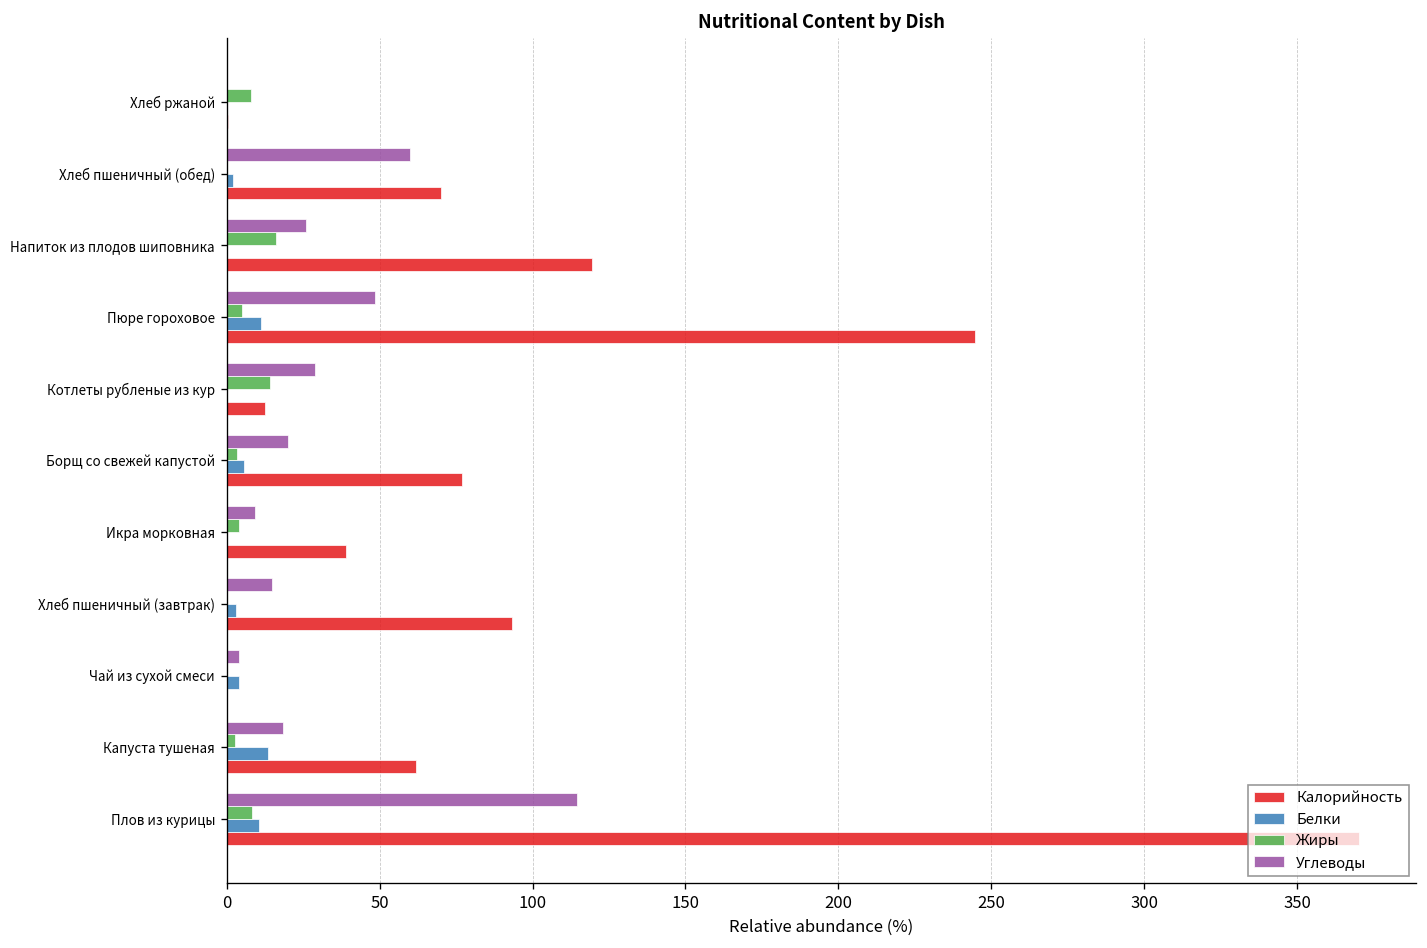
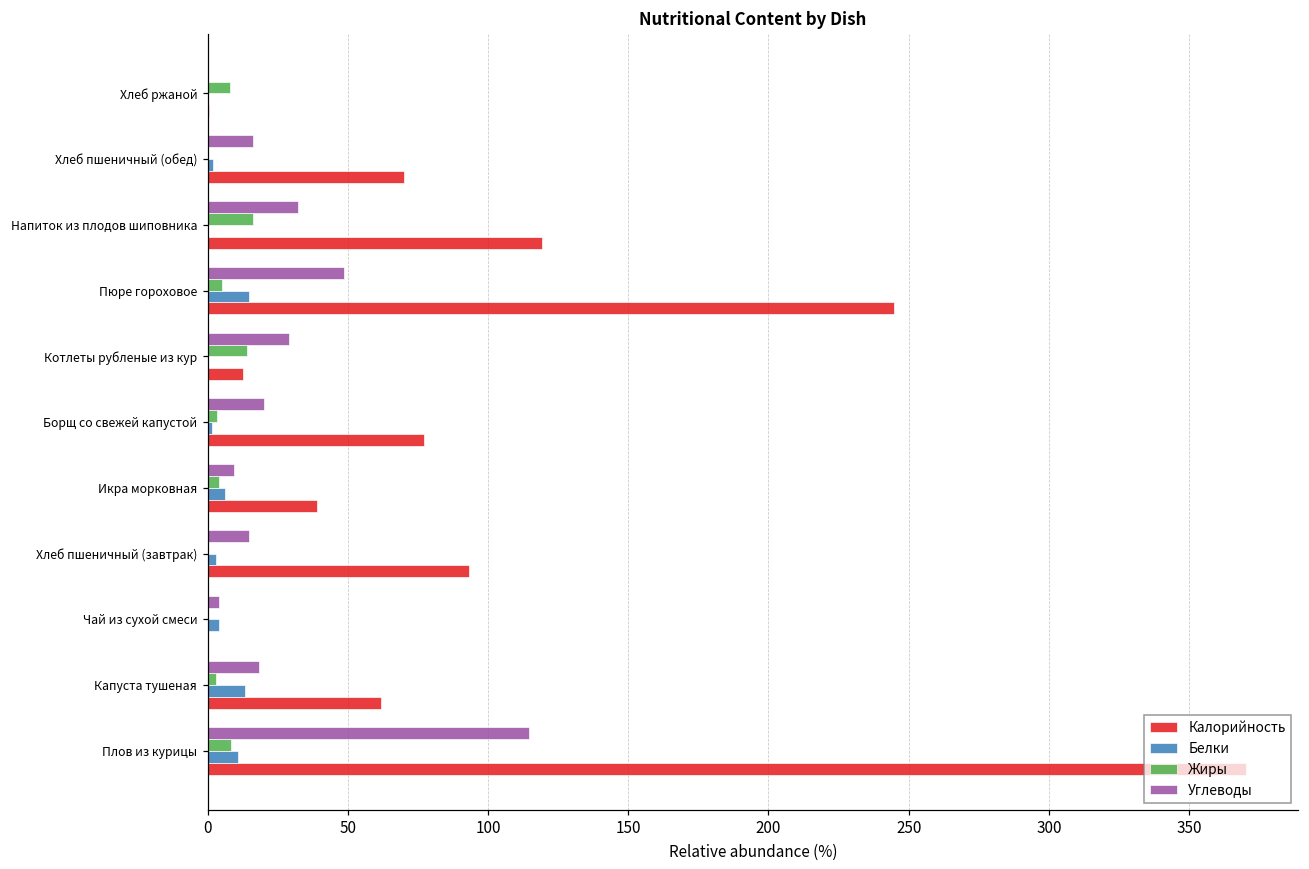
Углеводы, Хлеб пшеничный (обед): 60 -> 16
Углеводы, Напиток из плодов шиповника: 26 -> 32
Белки, Пюре гороховое: 11 -> 15
Белки, Борщ со свежей капустой: 6 -> 1
Белки, Икра морковная: 0 -> 6
